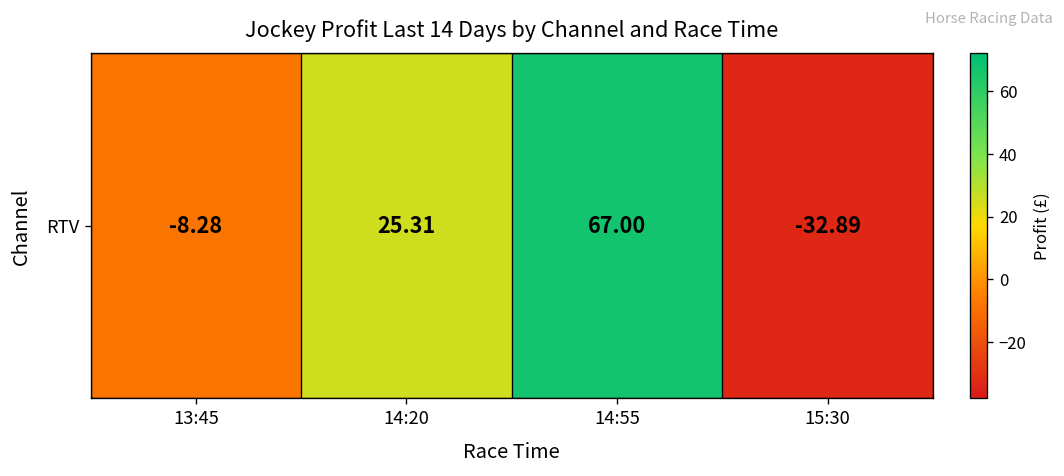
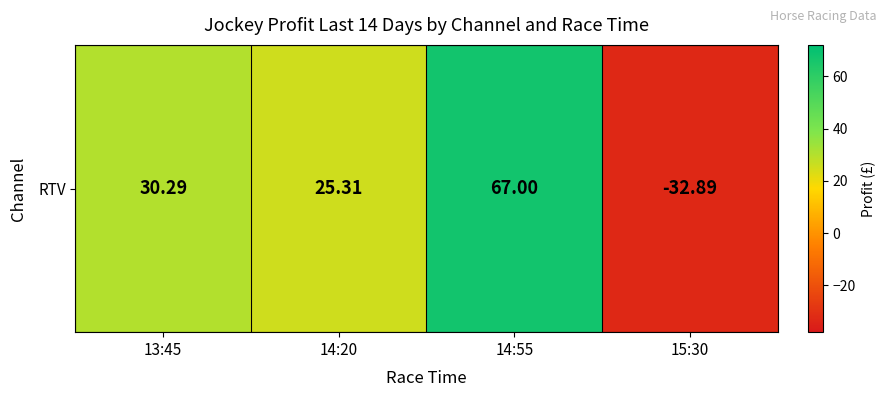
RTV, 13:45: -8.28 -> 30.29
